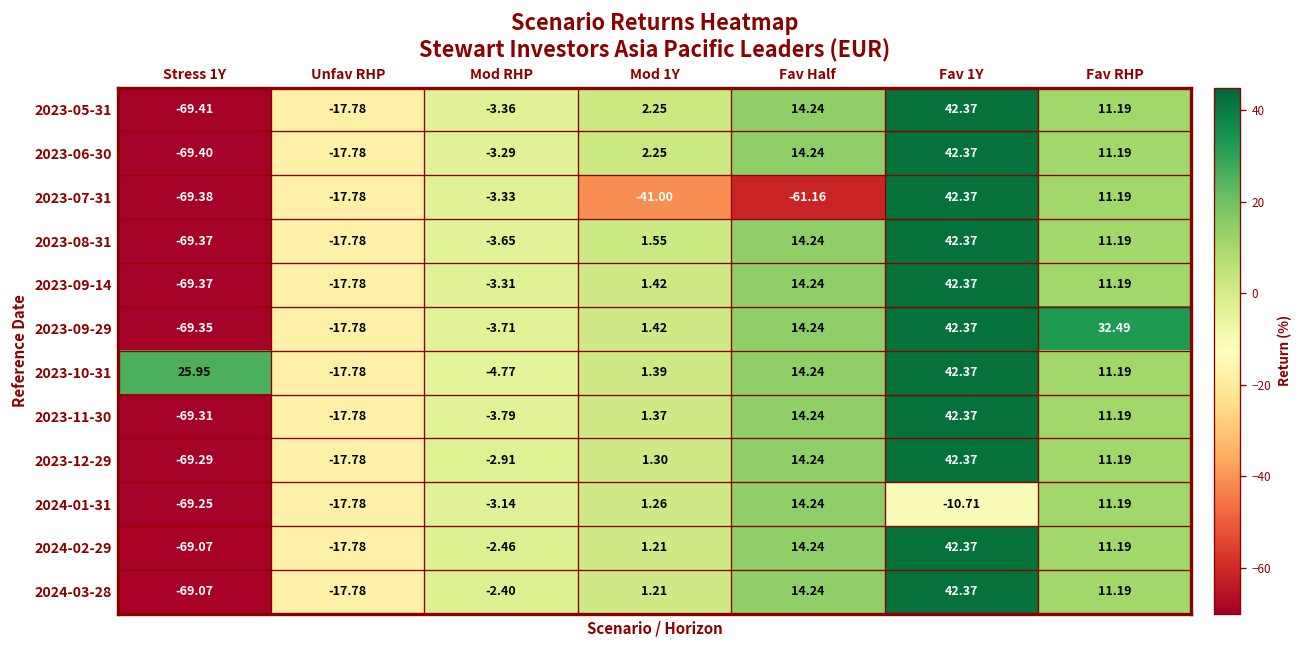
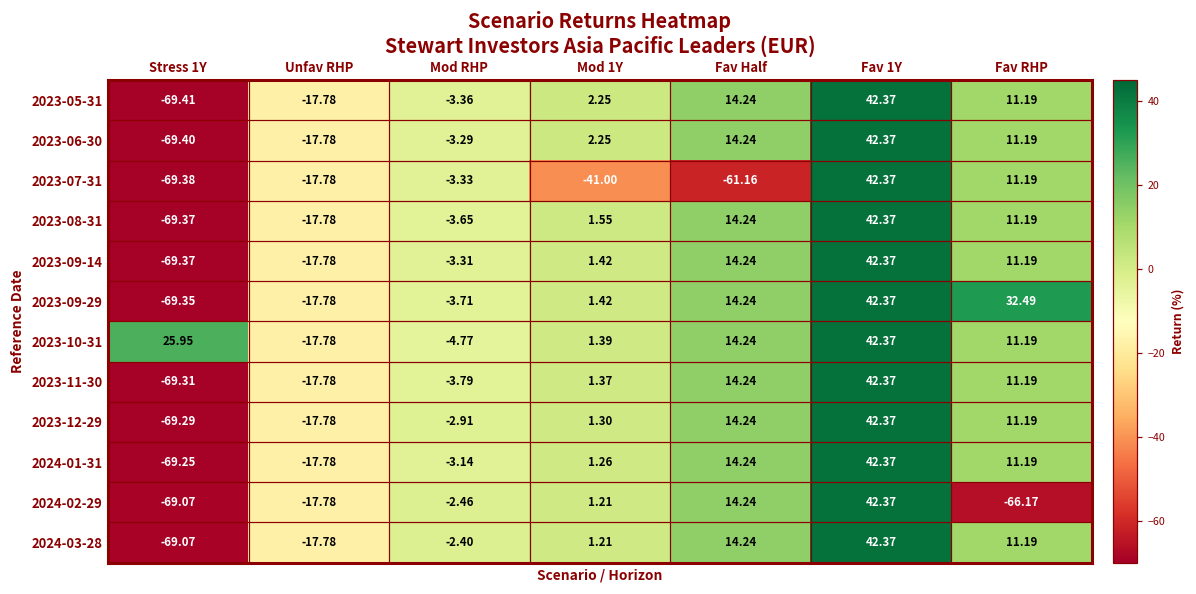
2024-01-31, Fav 1Y: -10.71 -> 42.37
2024-02-29, Fav RHP: 11.19 -> -66.17
